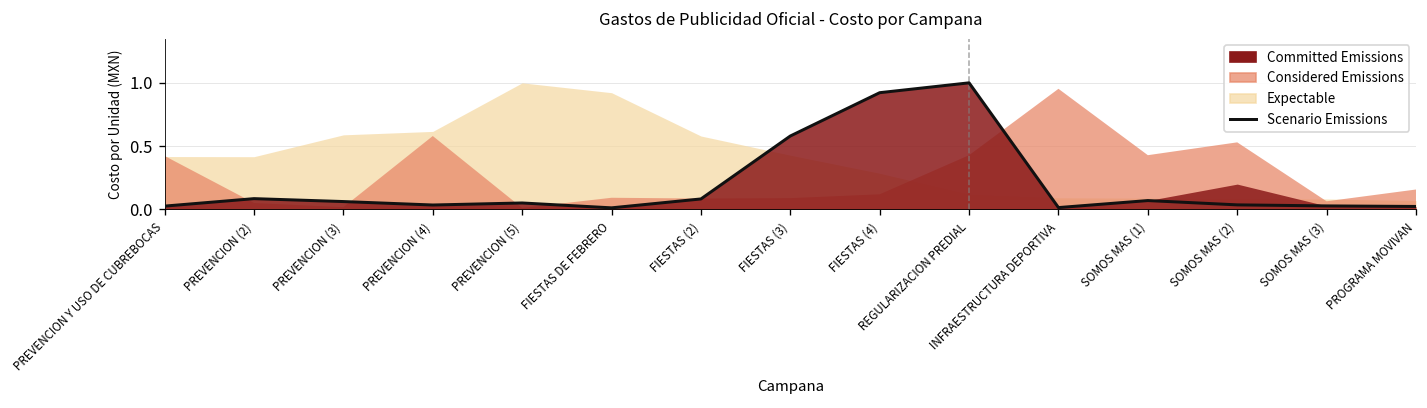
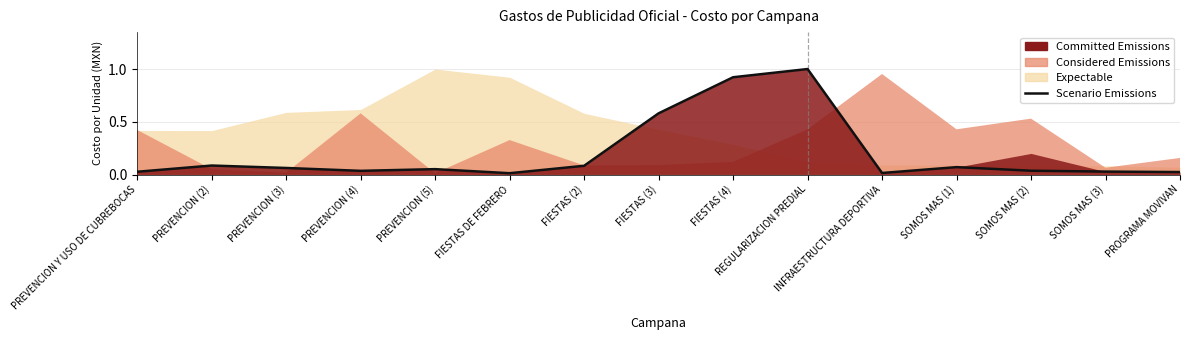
Considered Emissions, FIESTAS DE FEBRERO: 0.09 -> 0.33
